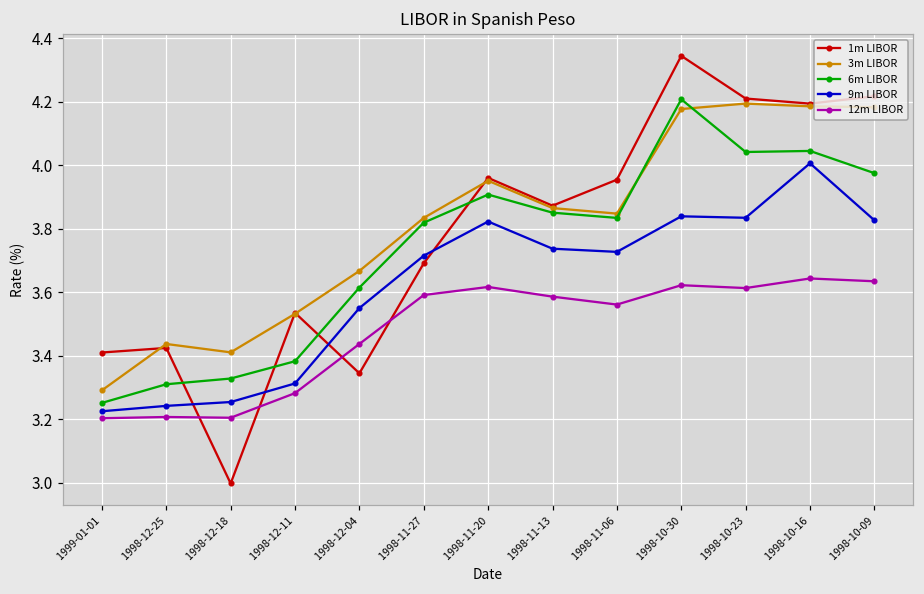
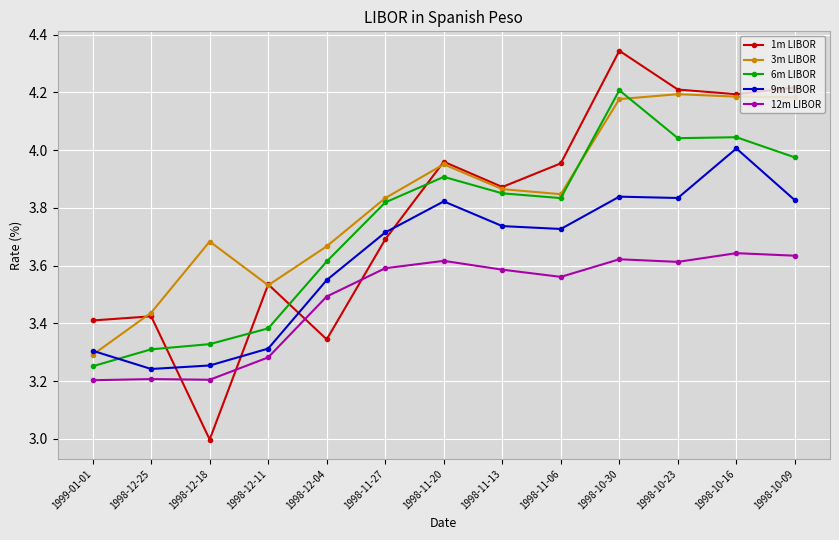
9m LIBOR, 1999-01-01: 3.22 -> 3.31
3m LIBOR, 1998-12-18: 3.41 -> 3.68
12m LIBOR, 1998-12-04: 3.44 -> 3.49
